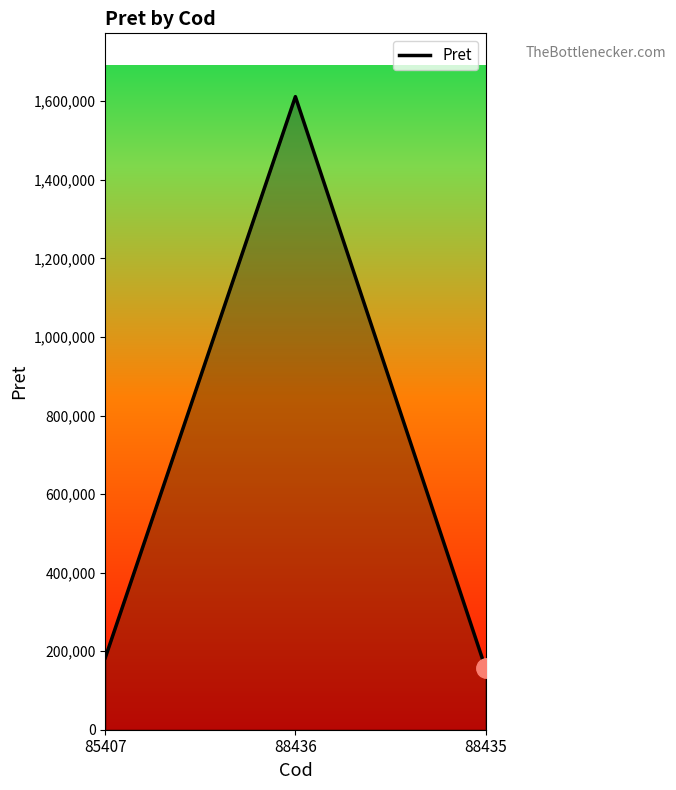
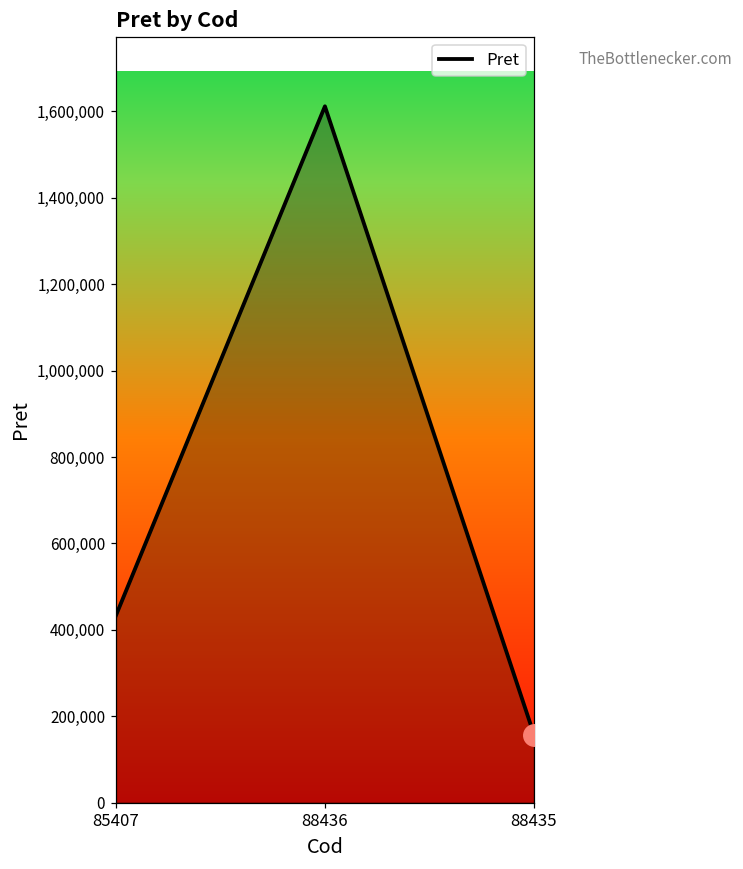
Pret, 85407: 180,000 -> 430,000
